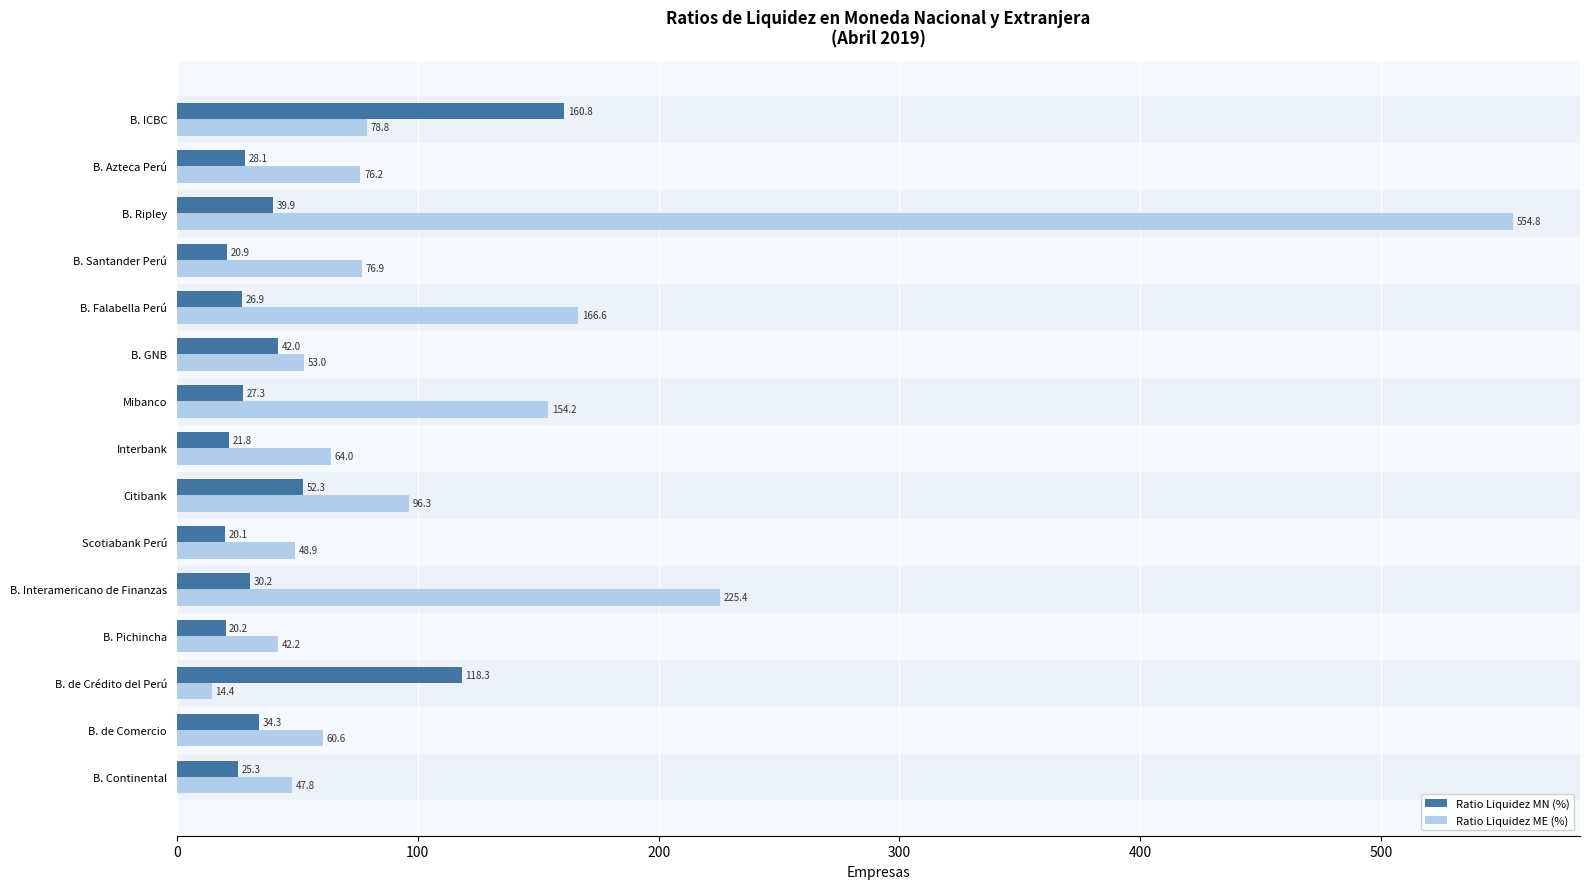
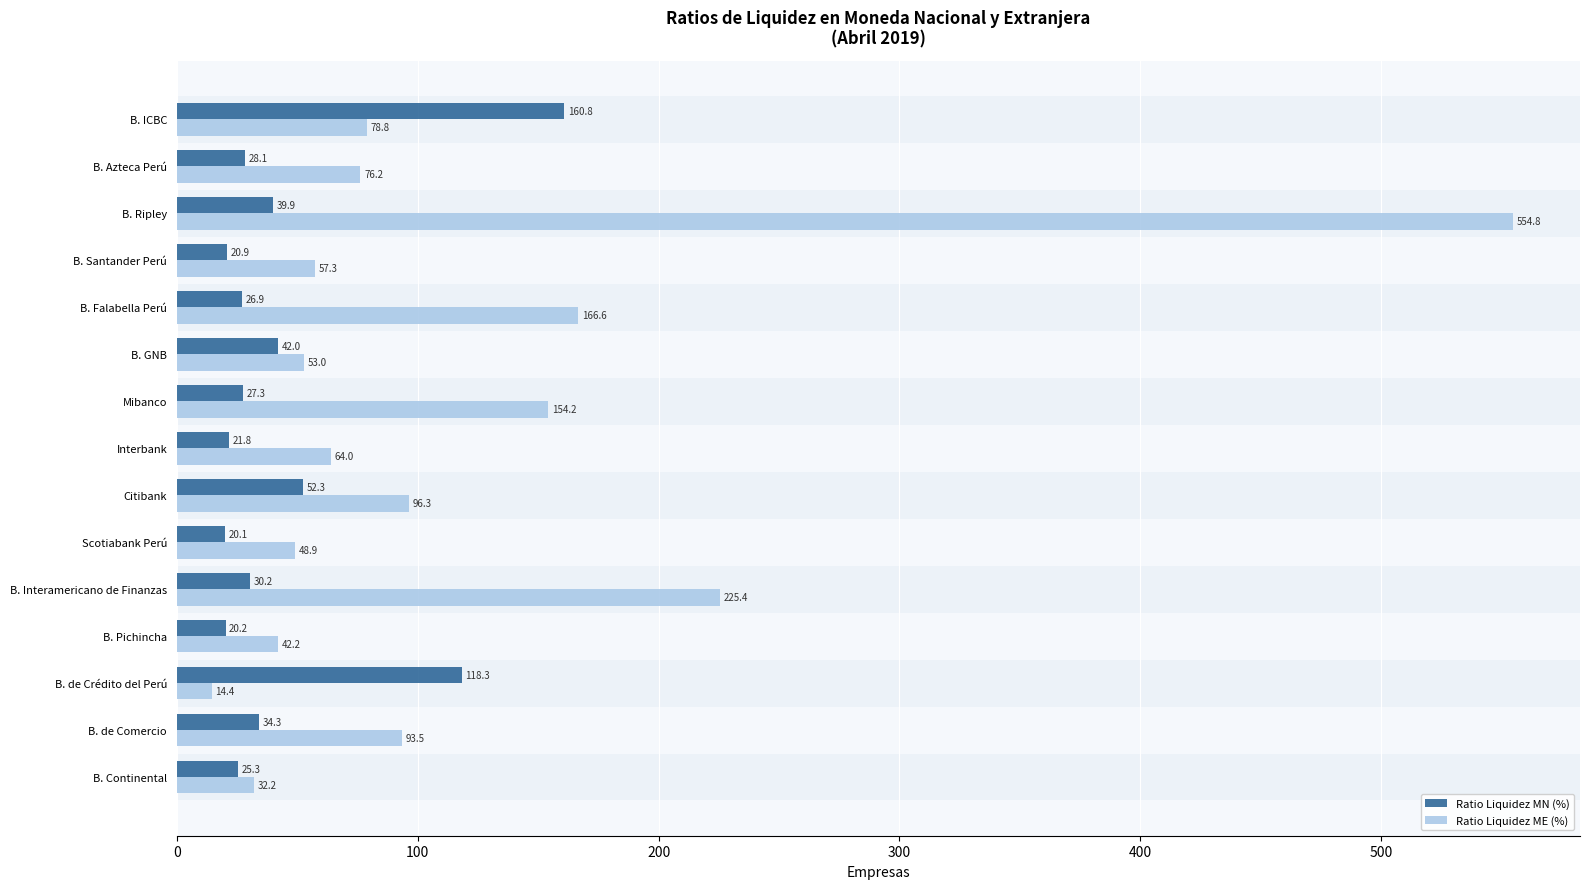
Ratio Liquidez ME (%), B. Santander Perú: 76.9 -> 57.3
Ratio Liquidez ME (%), B. de Comercio: 60.6 -> 93.5
Ratio Liquidez ME (%), B. Continental: 47.8 -> 32.2
